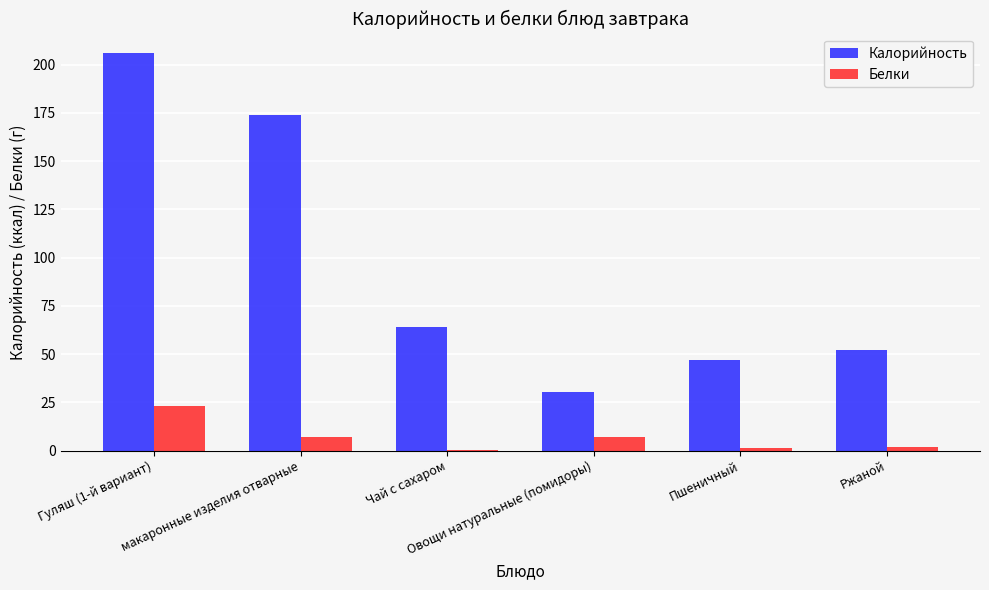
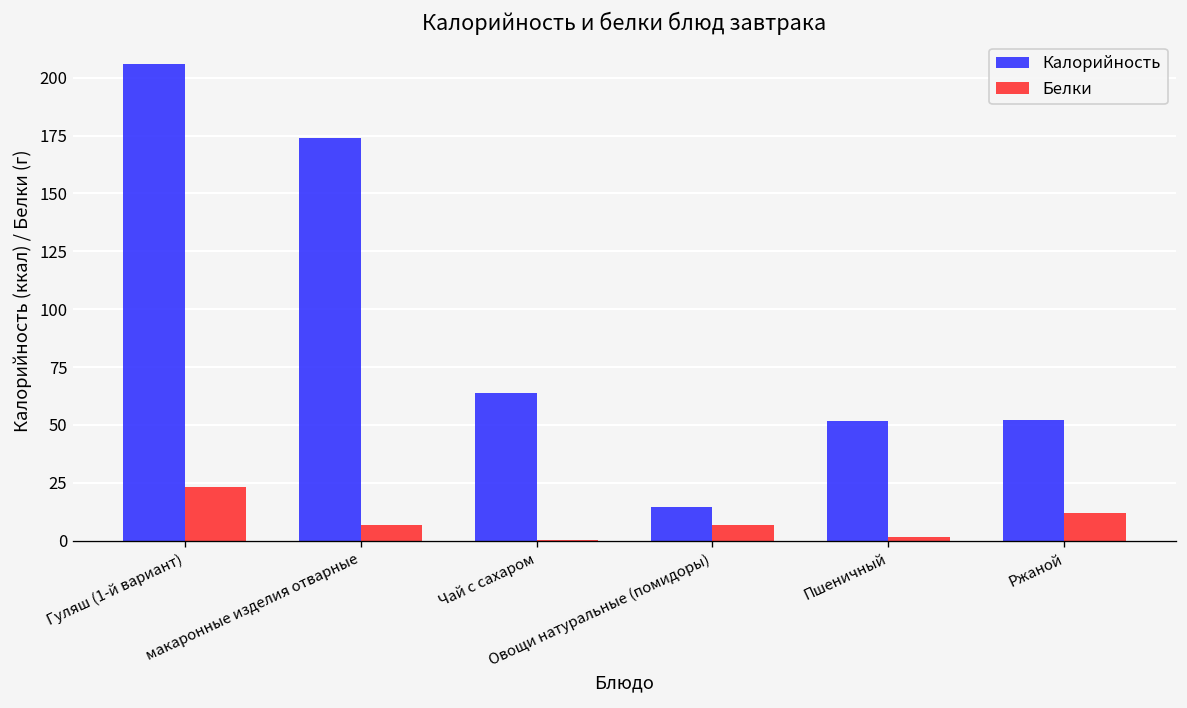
Калорийность, Овощи натуральные (помидоры): 31 -> 14
Калорийность, Пшеничный: 47 -> 52
Белки, Ржаной: 2 -> 12
